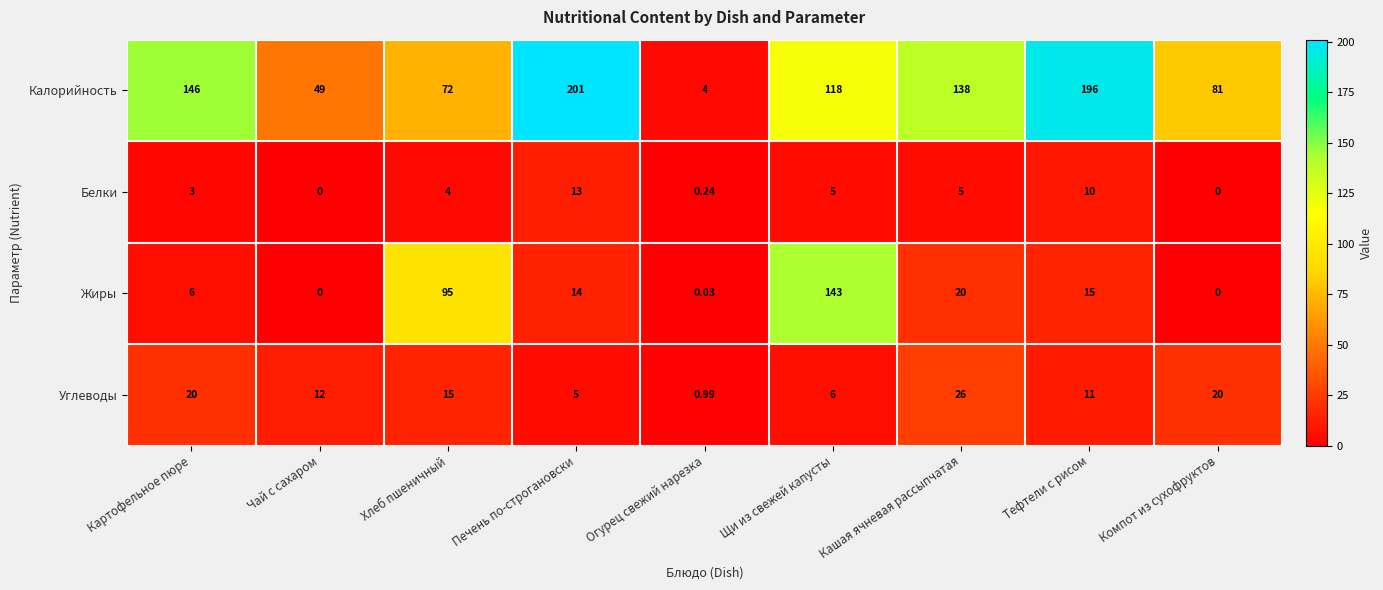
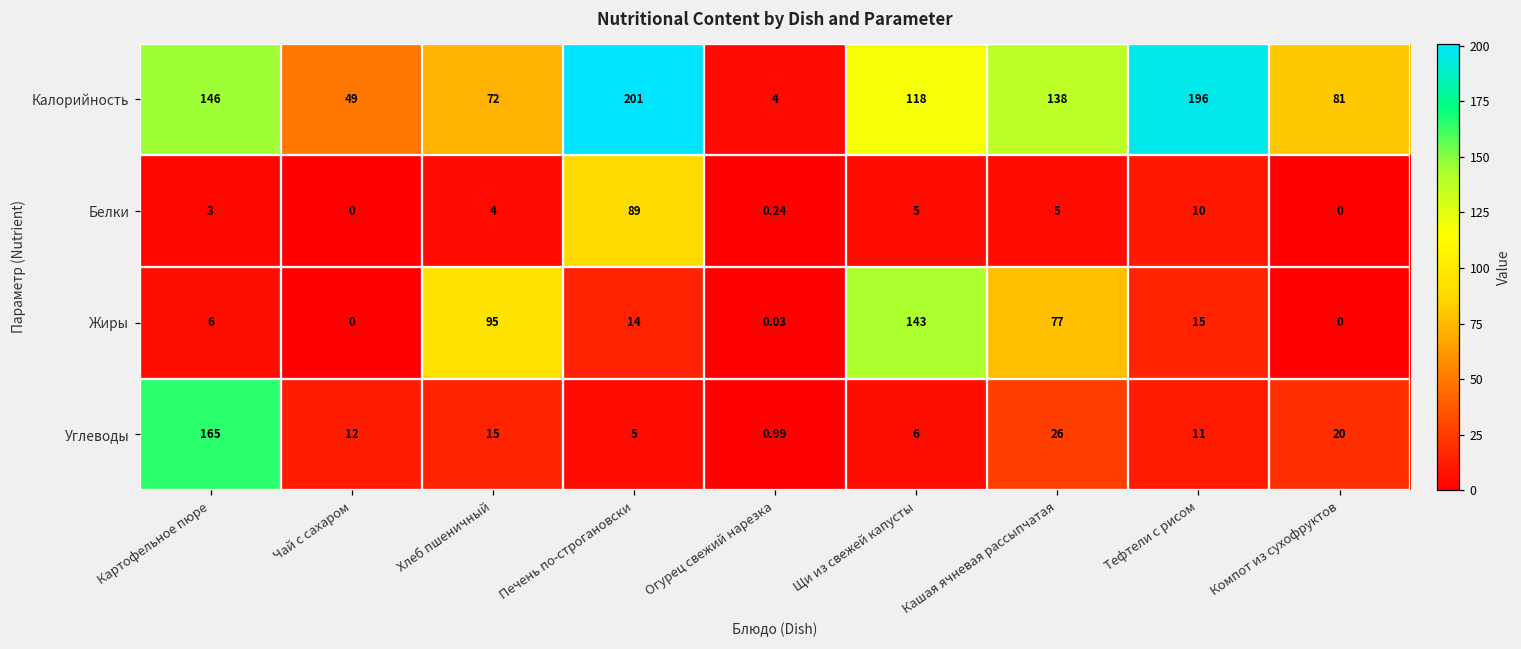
Белки, Печень по-строгановски: 13 -> 89
Жиры, Кашая ячневая рассыпчатая: 20 -> 77
Углеводы, Картофельное пюре: 20 -> 165
